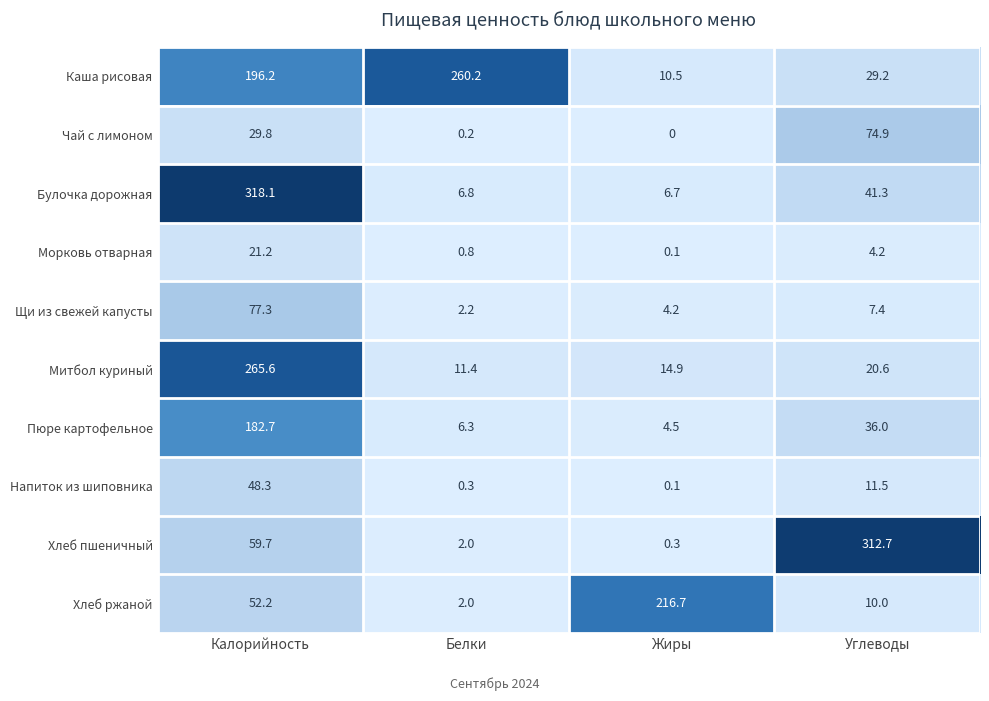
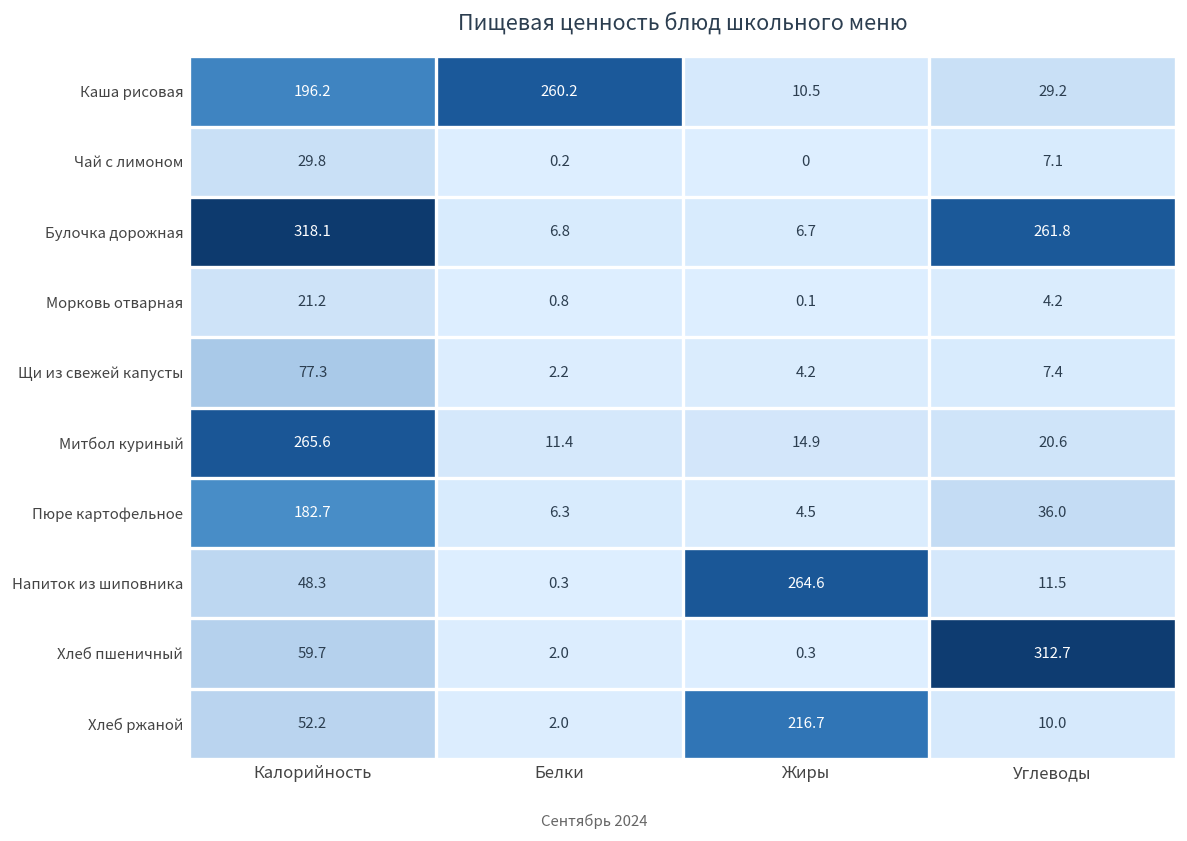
Чай с лимоном, Углеводы: 74.9 -> 7.1
Булочка дорожная, Углеводы: 41.3 -> 261.8
Напиток из шиповника, Жиры: 0.1 -> 264.6
